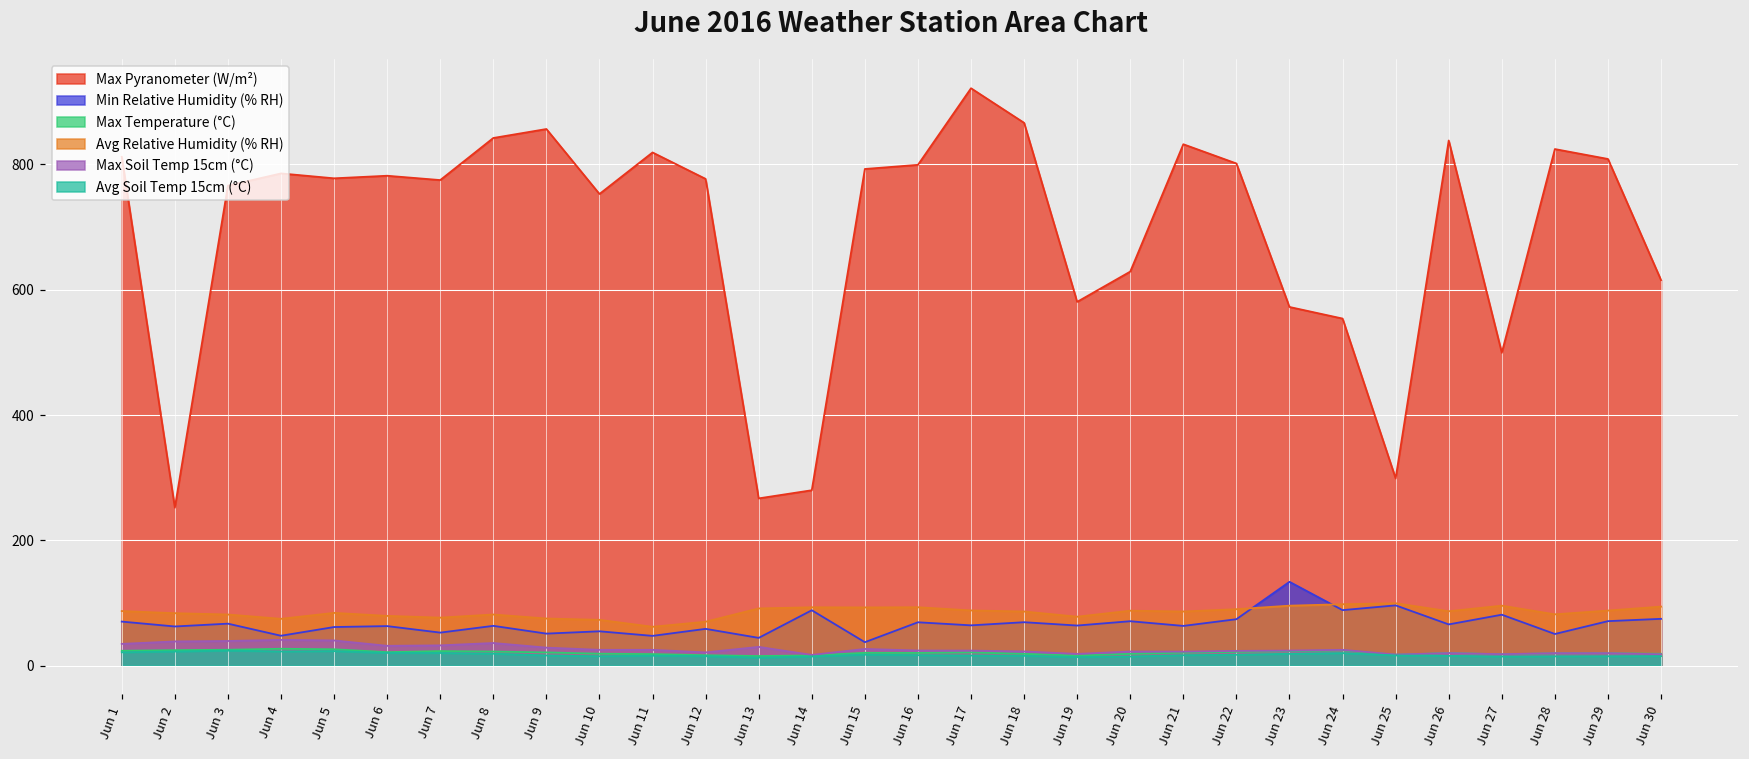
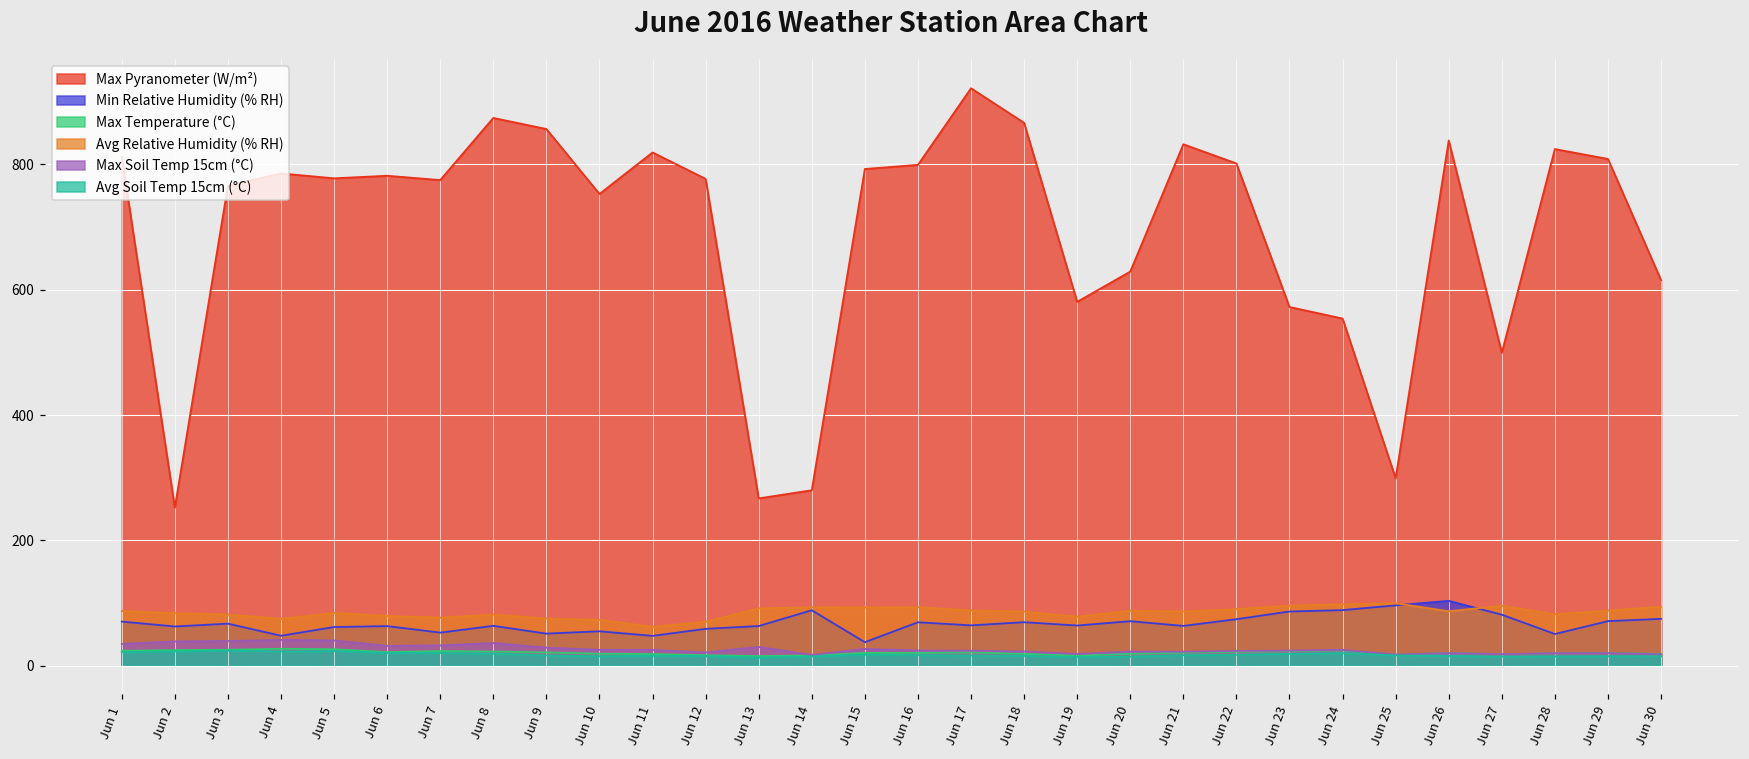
Max Pyranometer (W/m²), Jun 8: 840 -> 870
Min Relative Humidity (% RH), Jun 13: 40 -> 60
Min Relative Humidity (% RH), Jun 23: 130 -> 90
Min Relative Humidity (% RH), Jun 26: 70 -> 100
